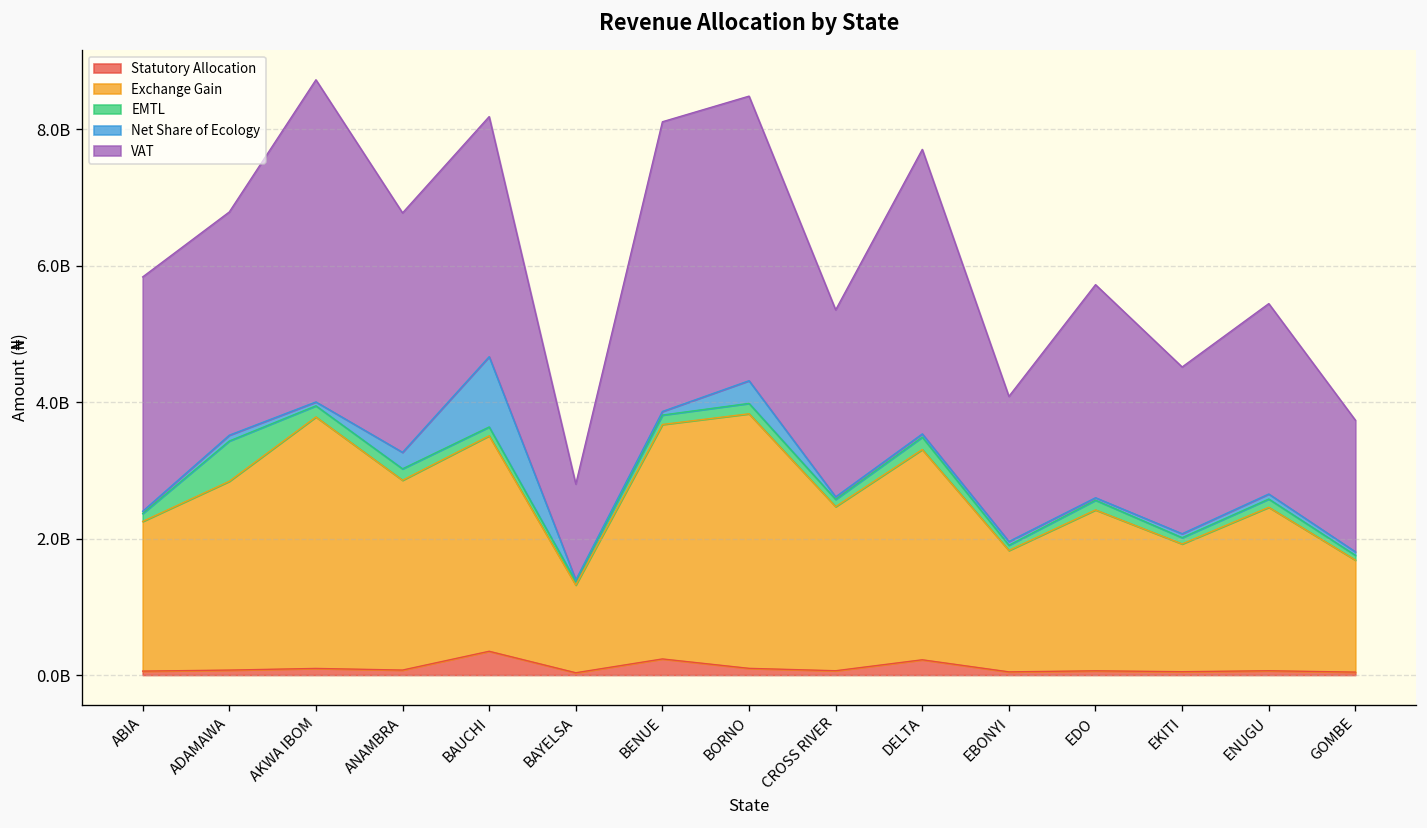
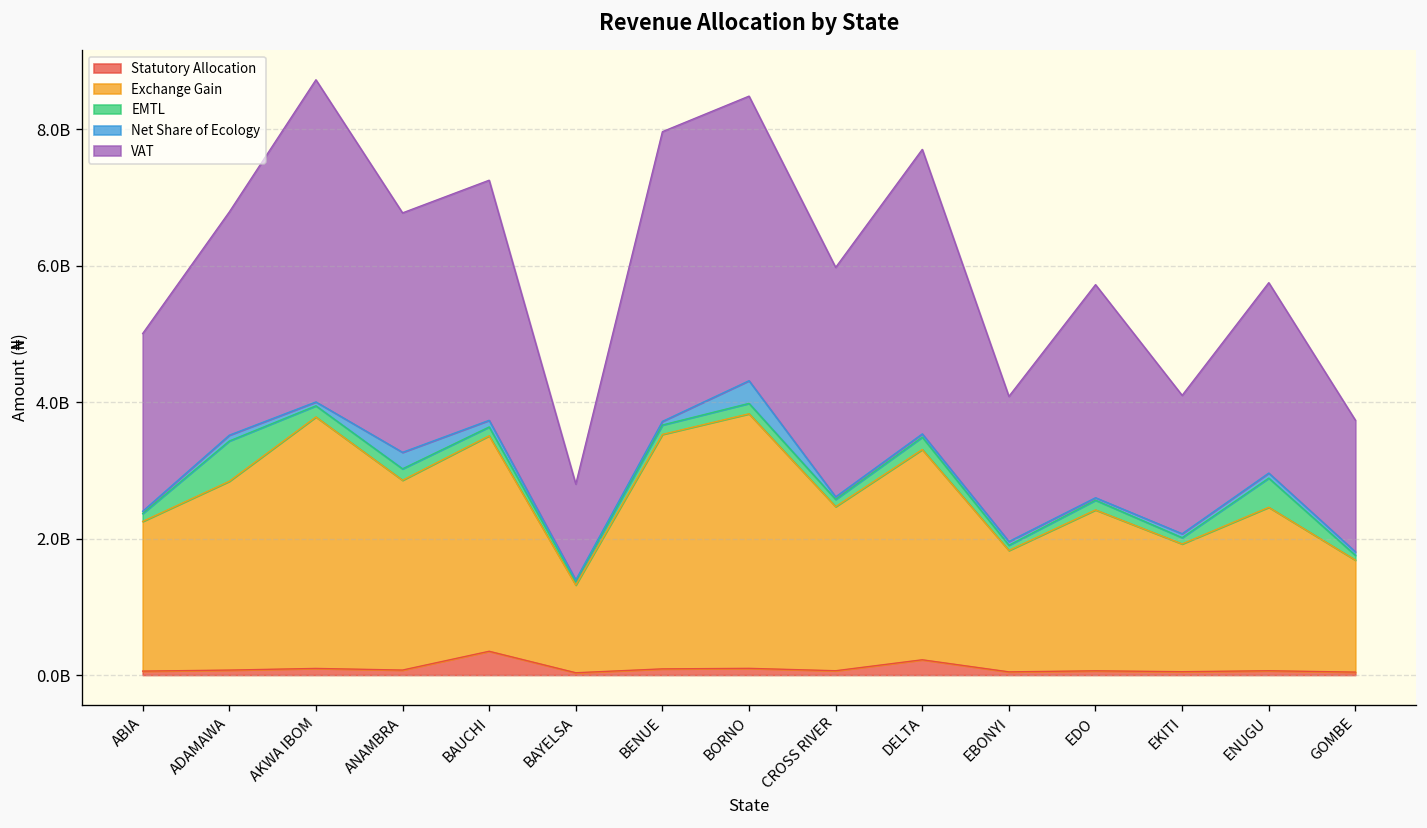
VAT, ABIA: 3400000000 -> 2600000000
Net Share of Ecology, BAUCHI: 1000000000 -> 100000000
Statutory Allocation, BENUE: 200000000 -> 100000000
VAT, CROSS RIVER: 2700000000 -> 3400000000
VAT, EKITI: 2400000000 -> 2000000000
EMTL, ENUGU: 100000000 -> 400000000
